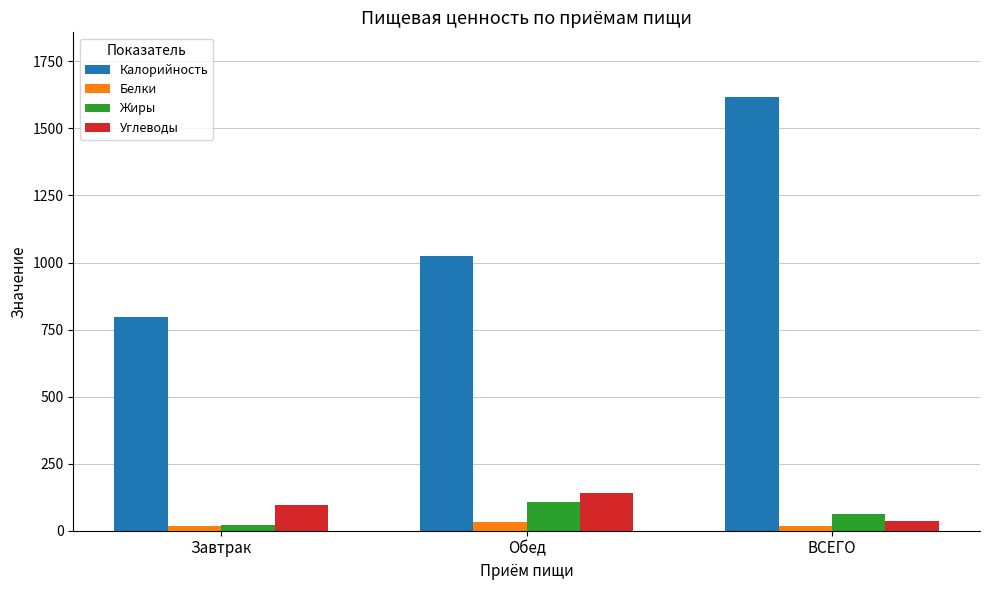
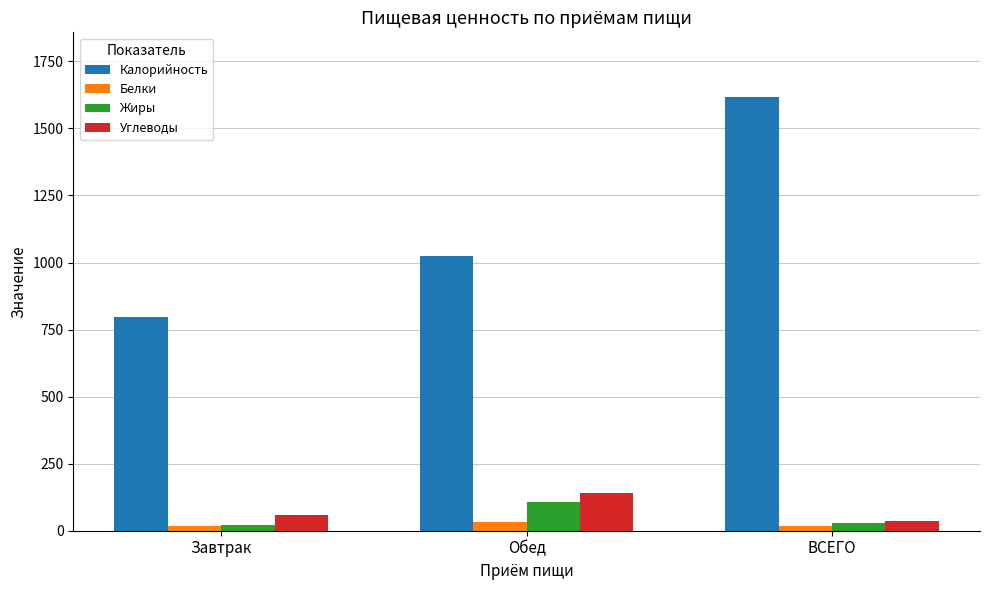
Углеводы, Завтрак: 90 -> 60
Жиры, ВСЕГО: 60 -> 30
